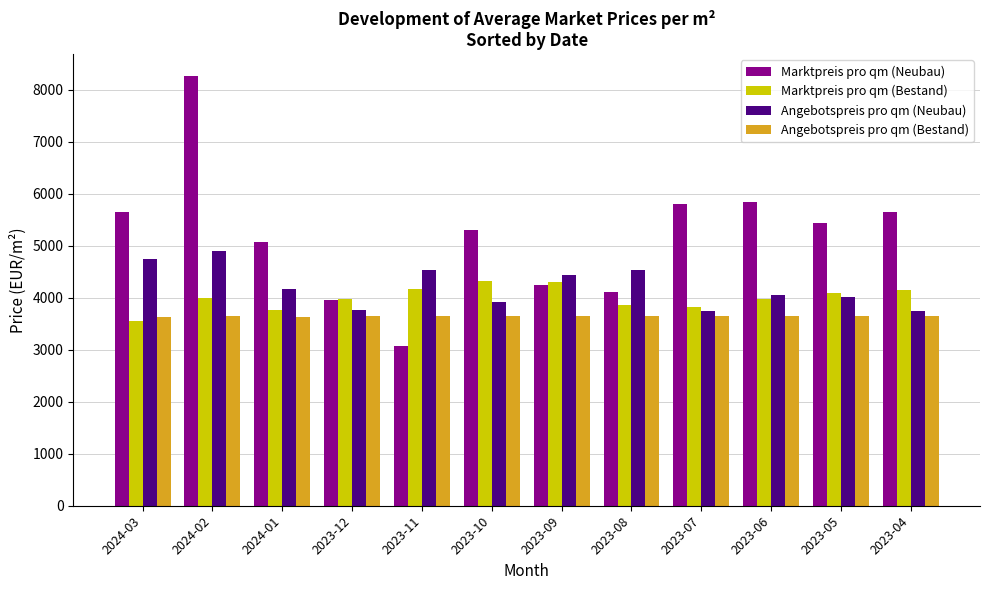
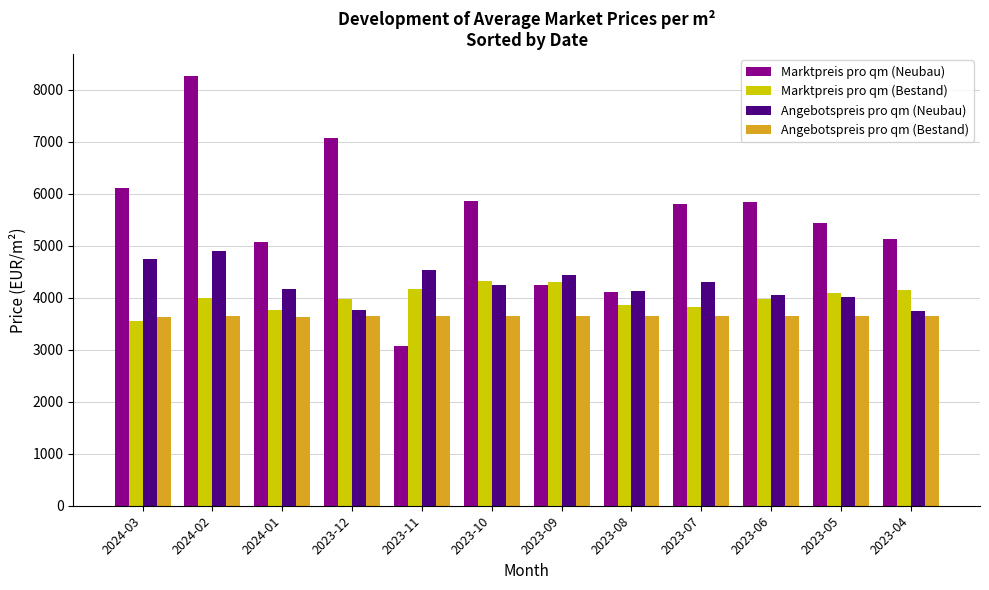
Marktpreis pro qm (Neubau), 2024-03: 5600 -> 6100
Marktpreis pro qm (Neubau), 2023-12: 4000 -> 7100
Marktpreis pro qm (Neubau), 2023-10: 5300 -> 5900
Angebotspreis pro qm (Neubau), 2023-10: 3900 -> 4200
Angebotspreis pro qm (Neubau), 2023-08: 4500 -> 4100
Angebotspreis pro qm (Neubau), 2023-07: 3700 -> 4300
Marktpreis pro qm (Neubau), 2023-04: 5600 -> 5100
